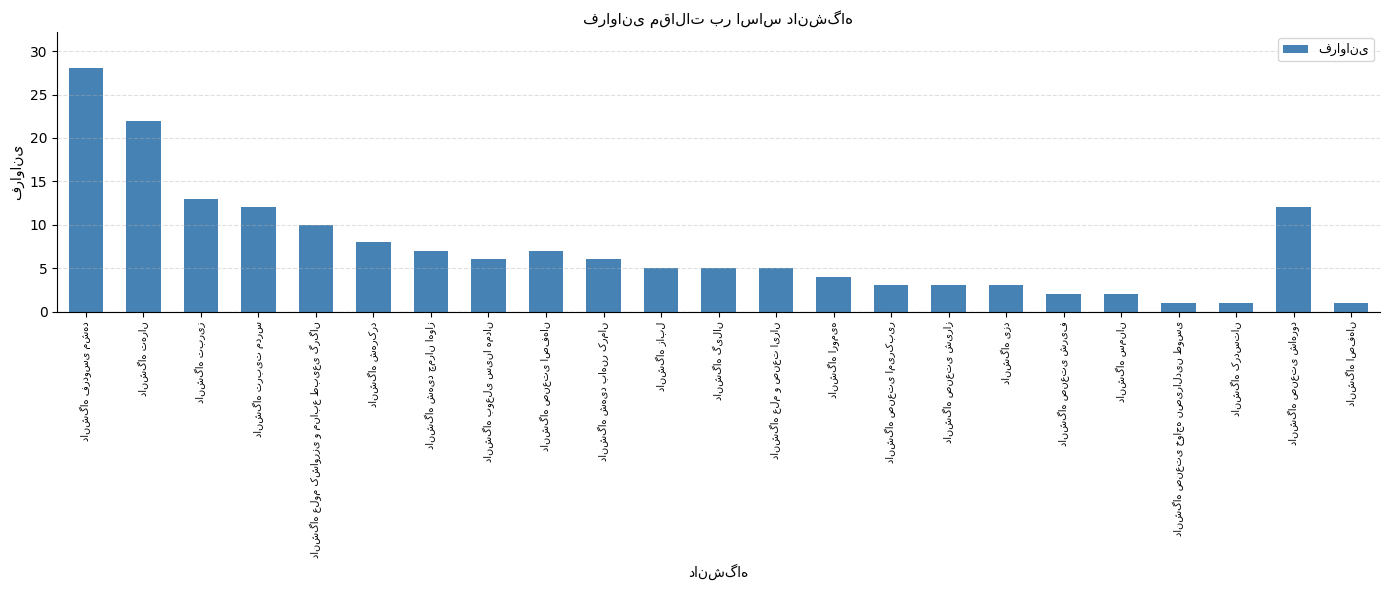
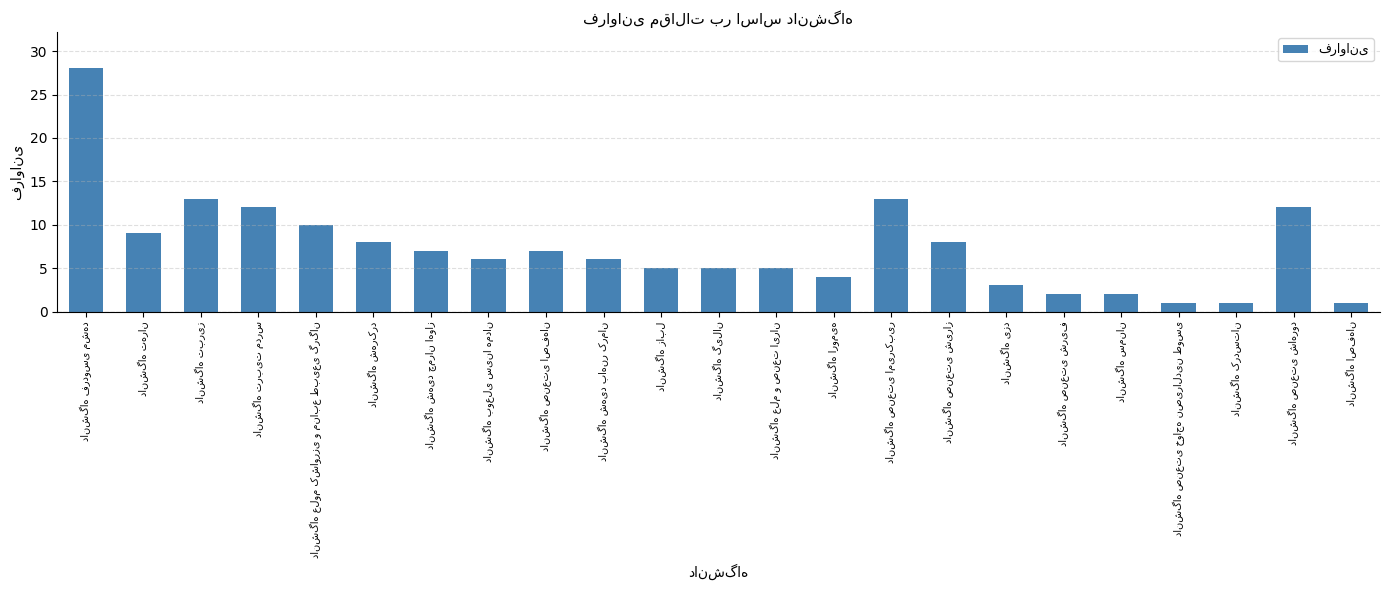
دانشگاه تهران: 22 -> 9
دانشگاه صنعتی امیرکبیر: 3 -> 13
دانشگاه صنعتی شیراز: 3 -> 8
